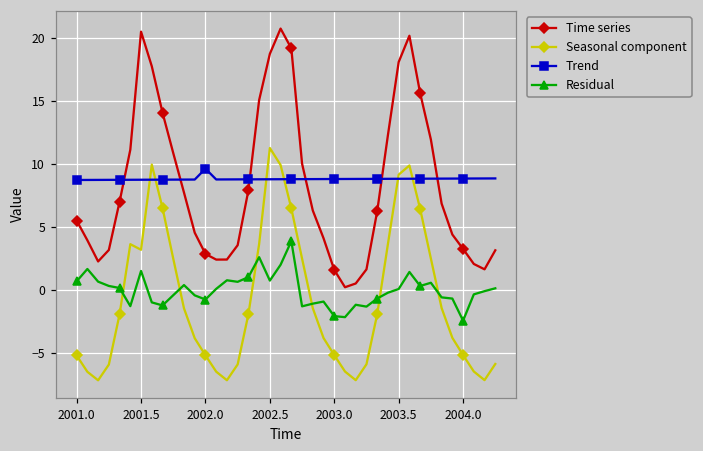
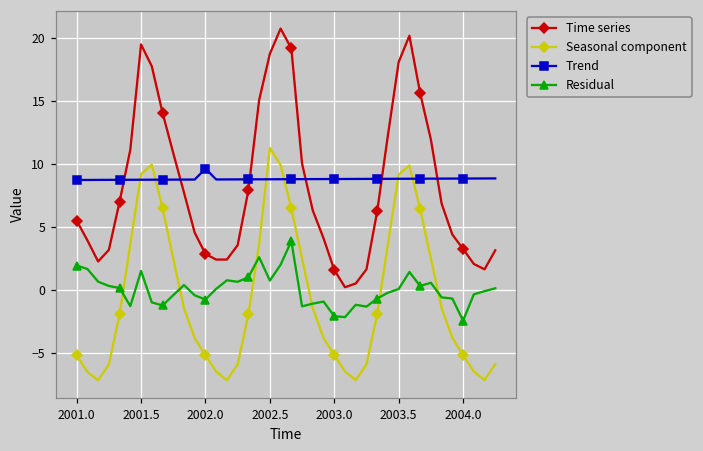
Residual, 2001.0: 0.7 -> 2.0
Time series, 2001.5: 20.5 -> 19.5
Seasonal component, 2001.5: 3.2 -> 9.2
